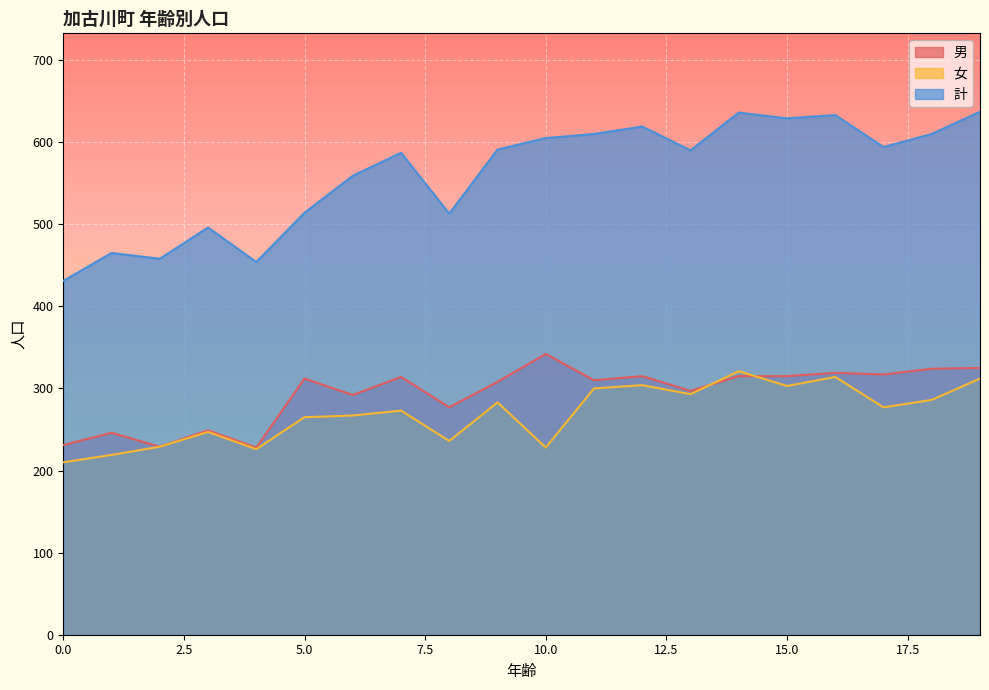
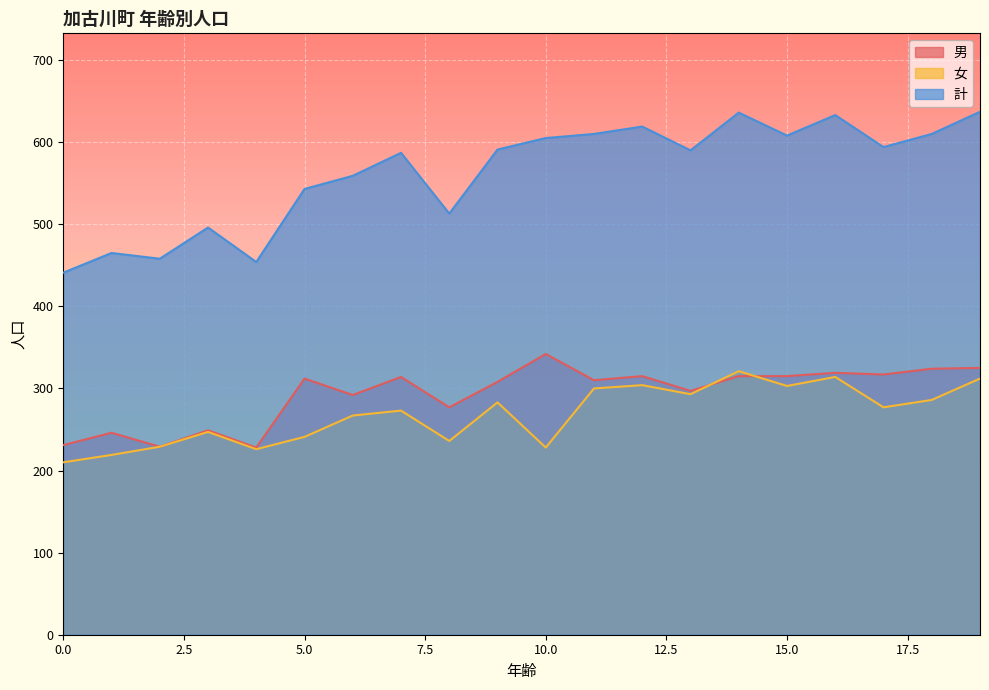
計, 0.0: 430 -> 440
女, 5.0: 270 -> 240
計, 5.0: 510 -> 540
計, 15.0: 630 -> 610
